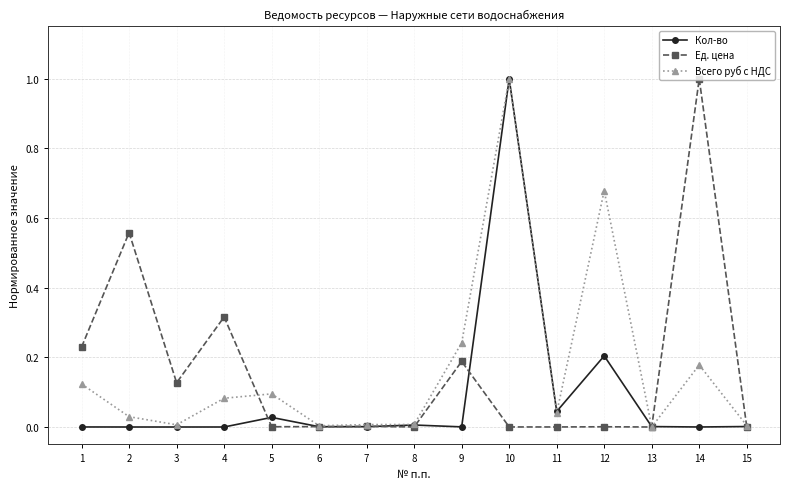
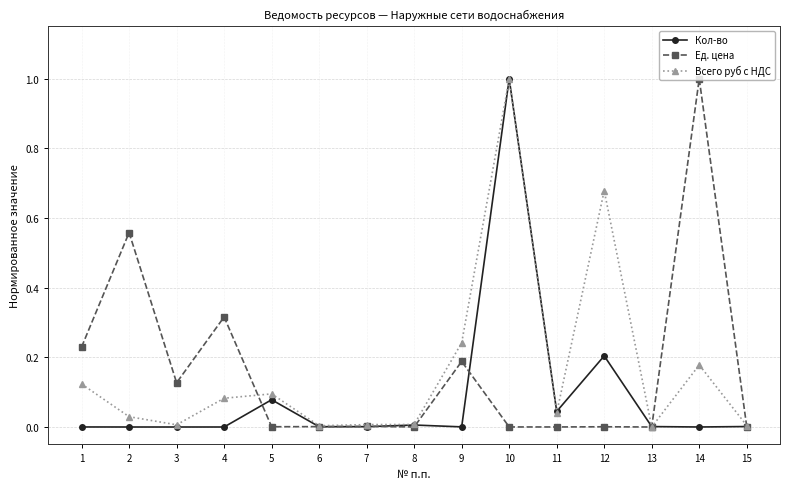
Кол-во, 5: 0.03 -> 0.08
